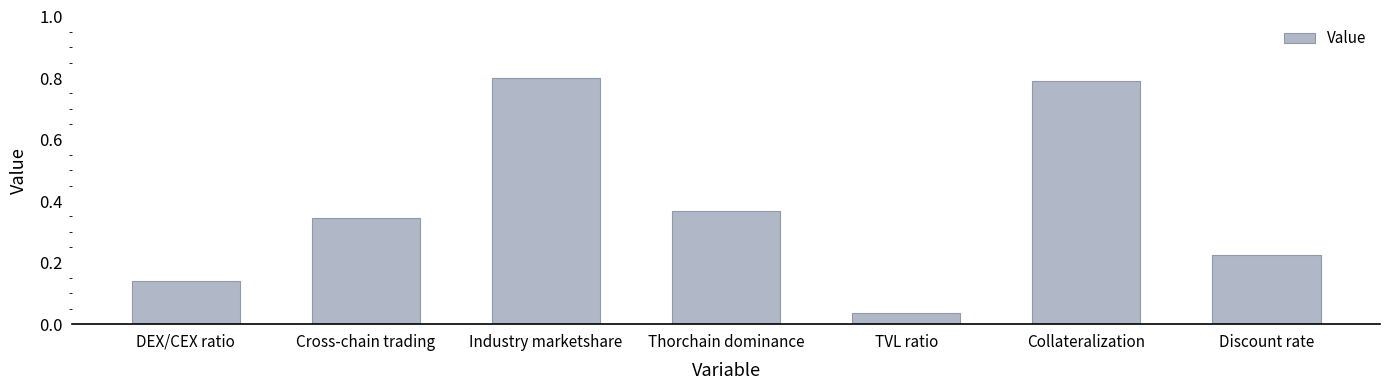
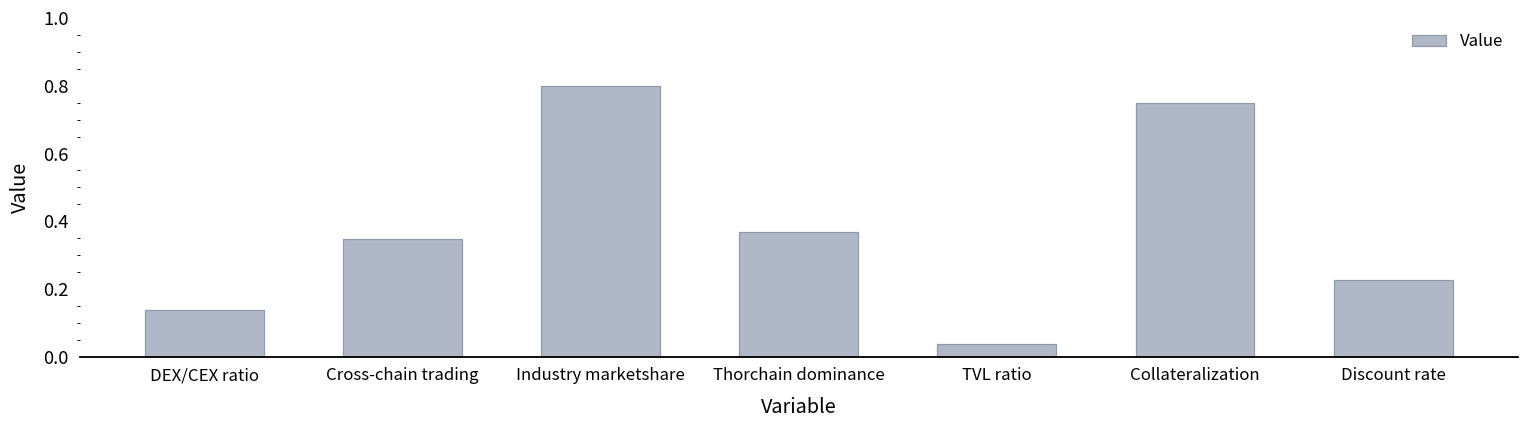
Collateralization: 0.79 -> 0.75
